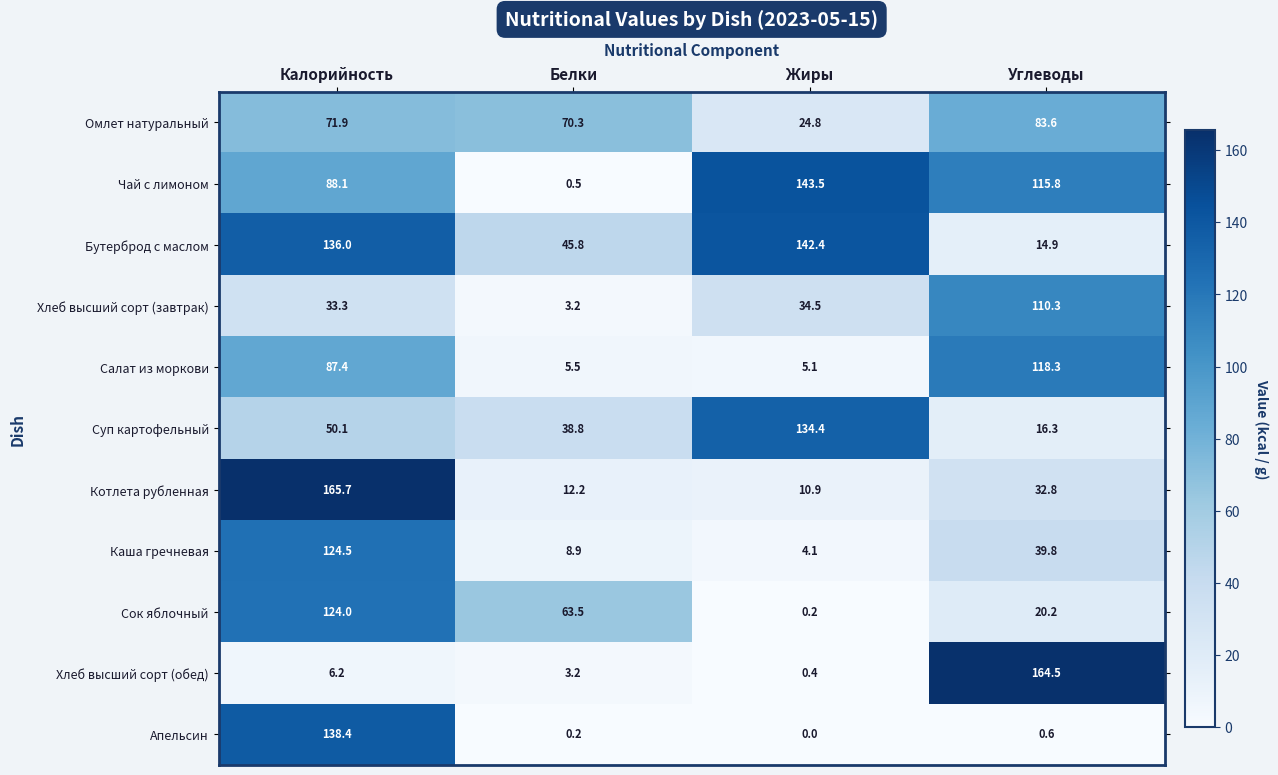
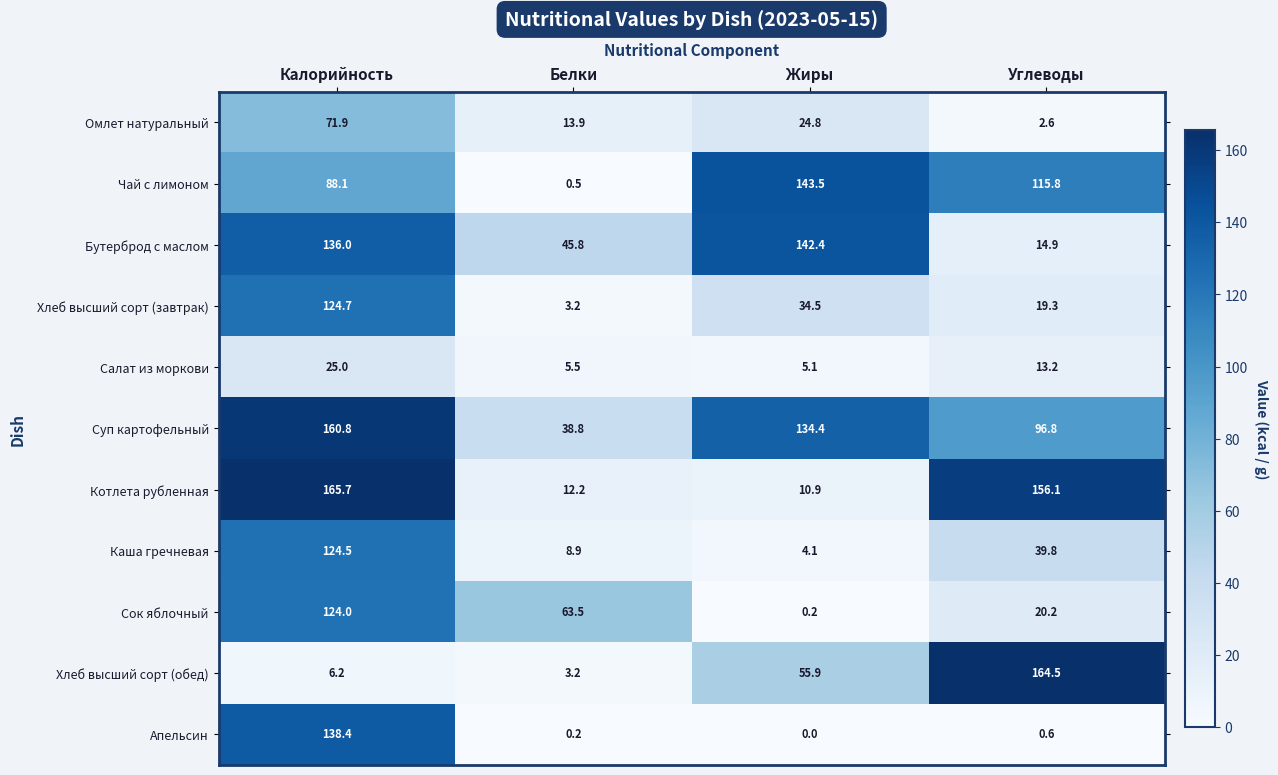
Омлет натуральный, Белки: 70.3 -> 13.9
Омлет натуральный, Углеводы: 83.6 -> 2.6
Хлеб высший сорт (завтрак), Калорийность: 33.3 -> 124.7
Хлеб высший сорт (завтрак), Углеводы: 110.3 -> 19.3
Салат из моркови, Калорийность: 87.4 -> 25.0
Салат из моркови, Углеводы: 118.3 -> 13.2
Суп картофельный, Калорийность: 50.1 -> 160.8
Суп картофельный, Углеводы: 16.3 -> 96.8
Котлета рубленная, Углеводы: 32.8 -> 156.1
Хлеб высший сорт (обед), Жиры: 0.4 -> 55.9
